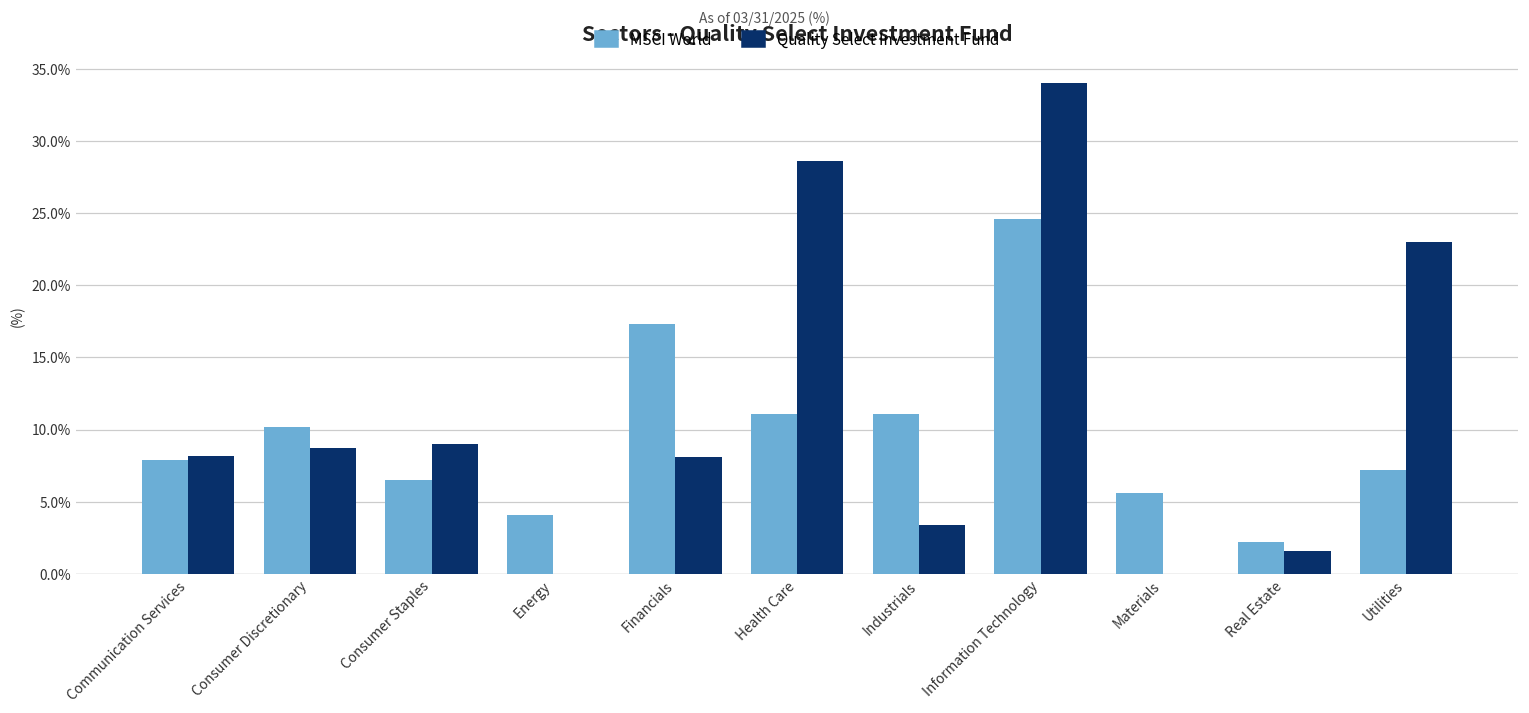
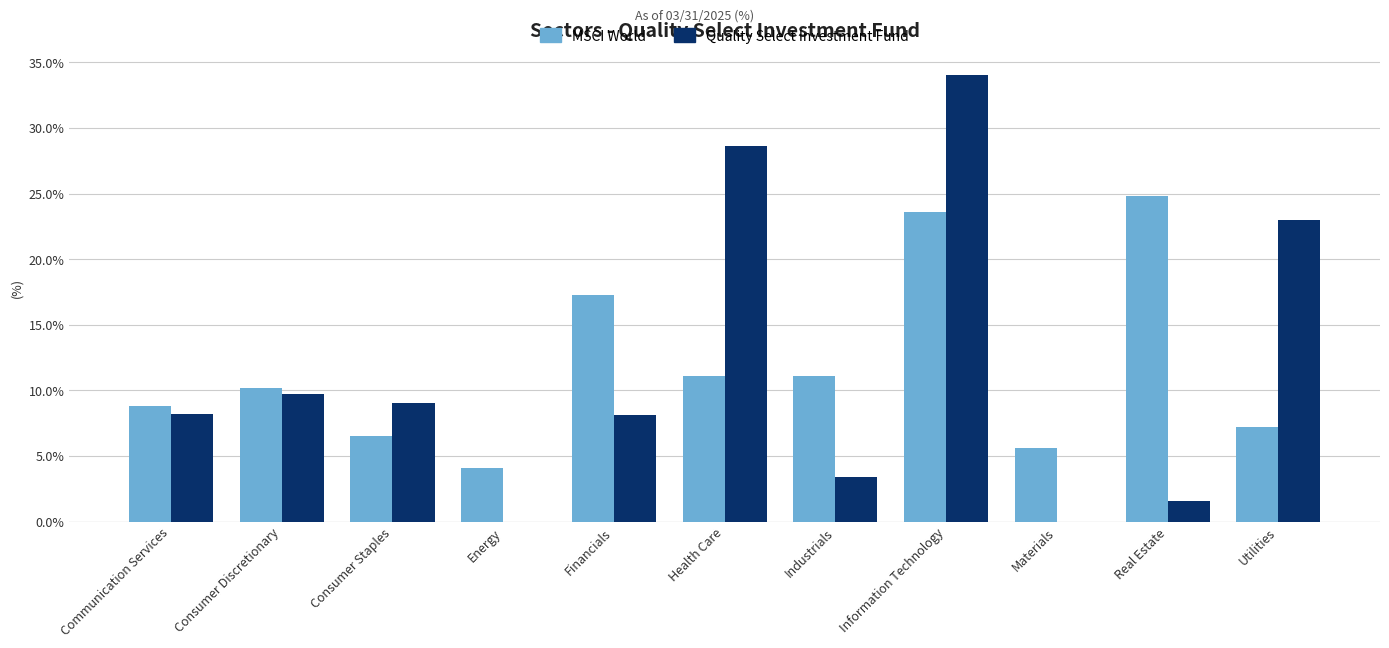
MSCI World, Communication Services: 7.9% -> 8.8%
Quality Select Investment Fund, Consumer Discretionary: 8.7% -> 9.7%
MSCI World, Information Technology: 24.6% -> 23.6%
MSCI World, Real Estate: 2.2% -> 24.8%
